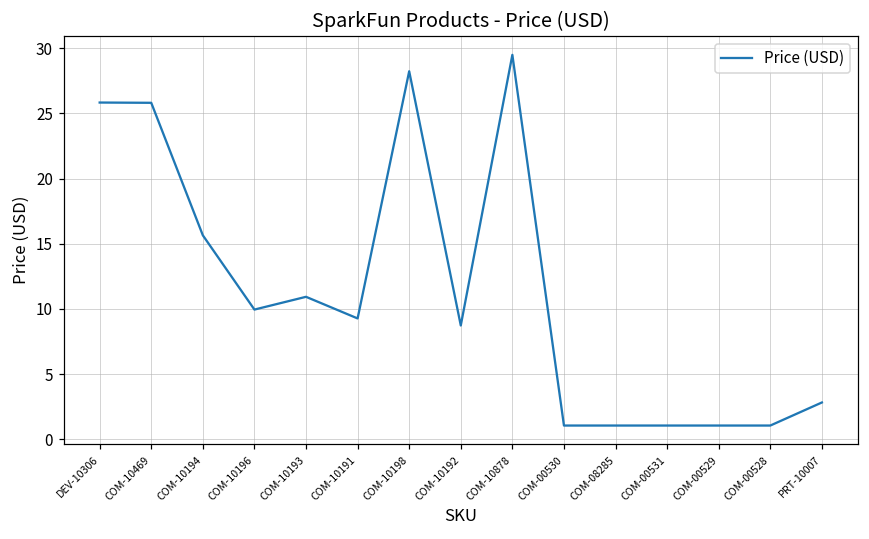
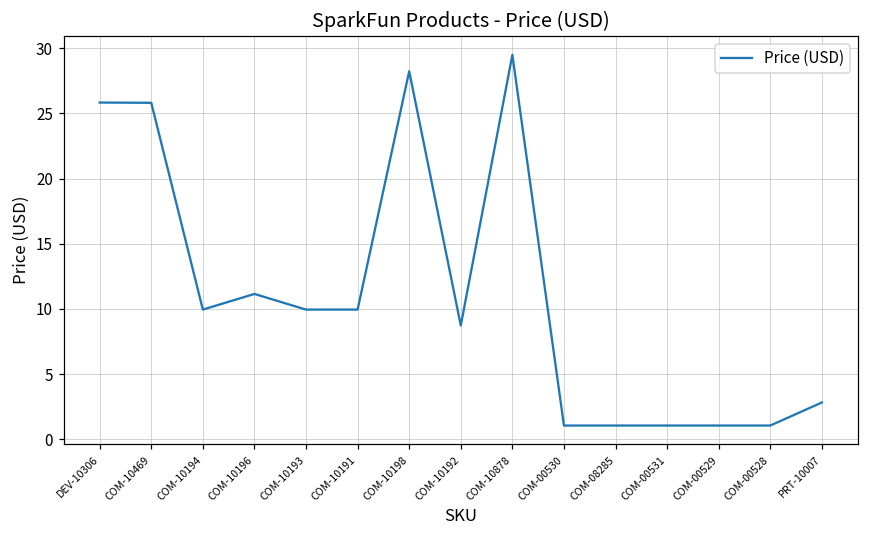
COM-10194: 15.7 -> 10.0
COM-10196: 10.0 -> 11.2
COM-10193: 10.9 -> 10.0
COM-10191: 9.3 -> 10.0
